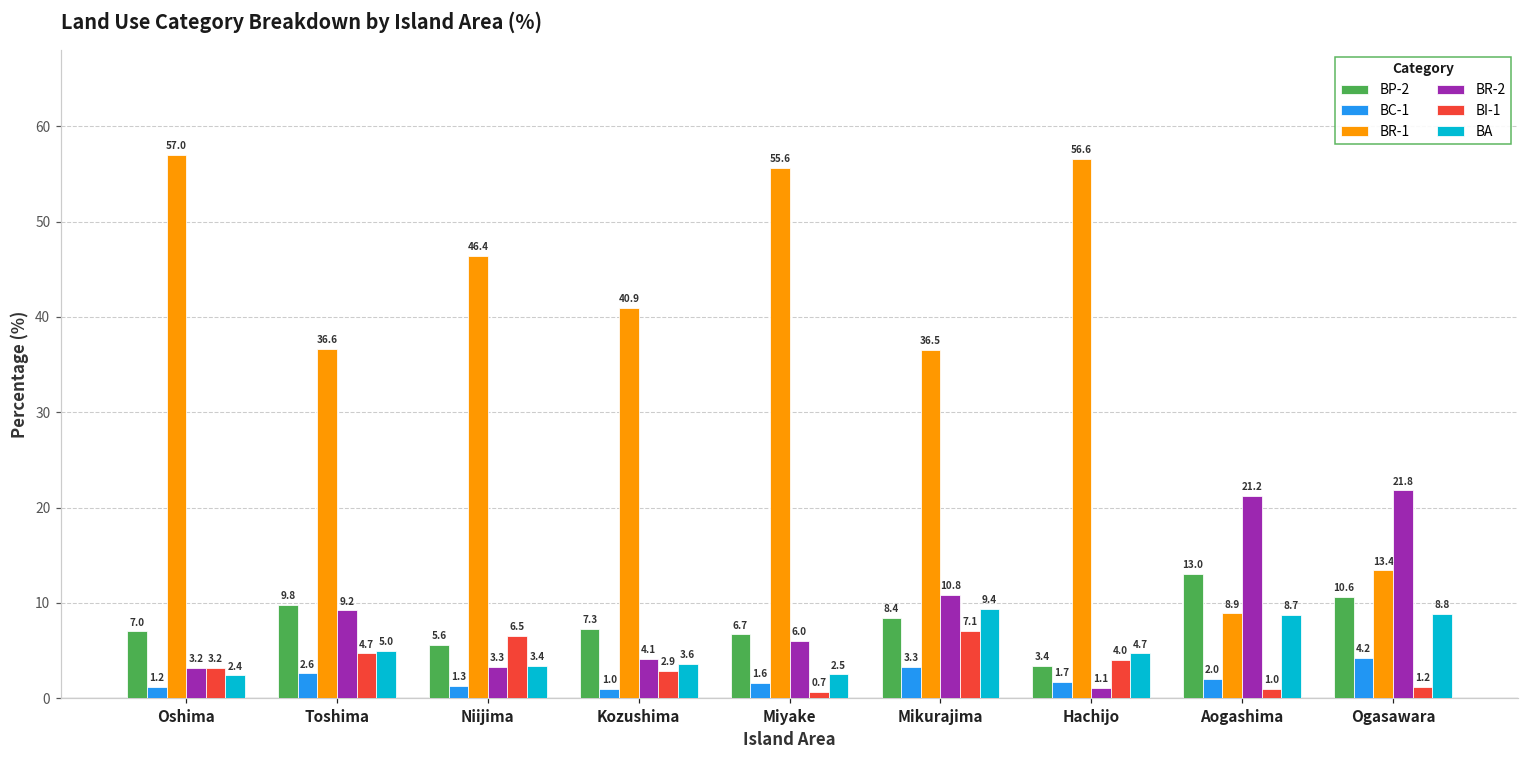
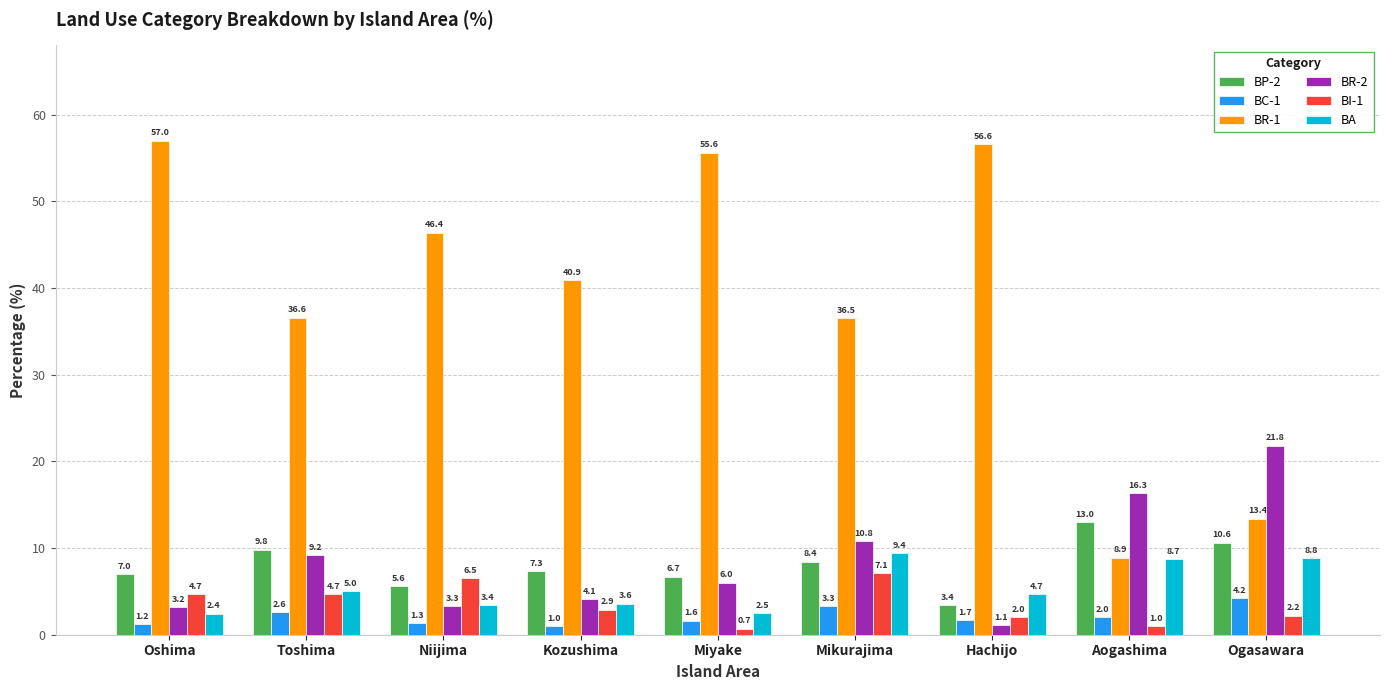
BI-1, Oshima: 3.2 -> 4.7
BI-1, Hachijo: 4.0 -> 2.0
BR-2, Aogashima: 21.2 -> 16.3
BI-1, Ogasawara: 1.2 -> 2.2
